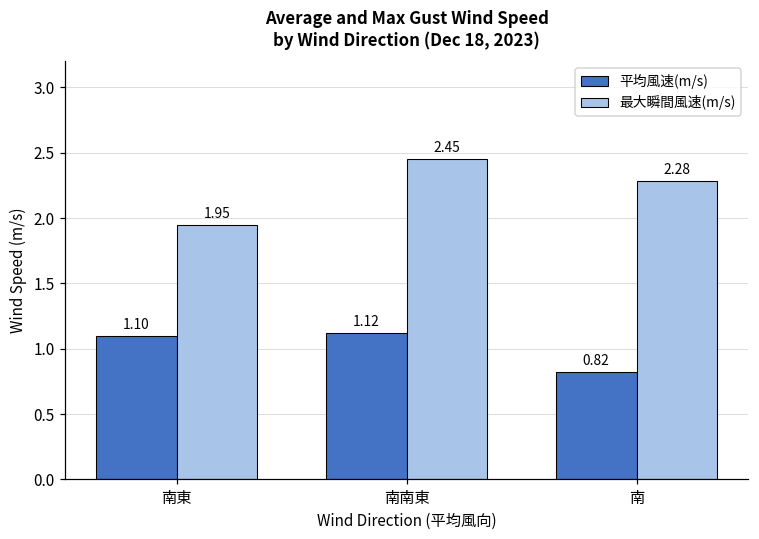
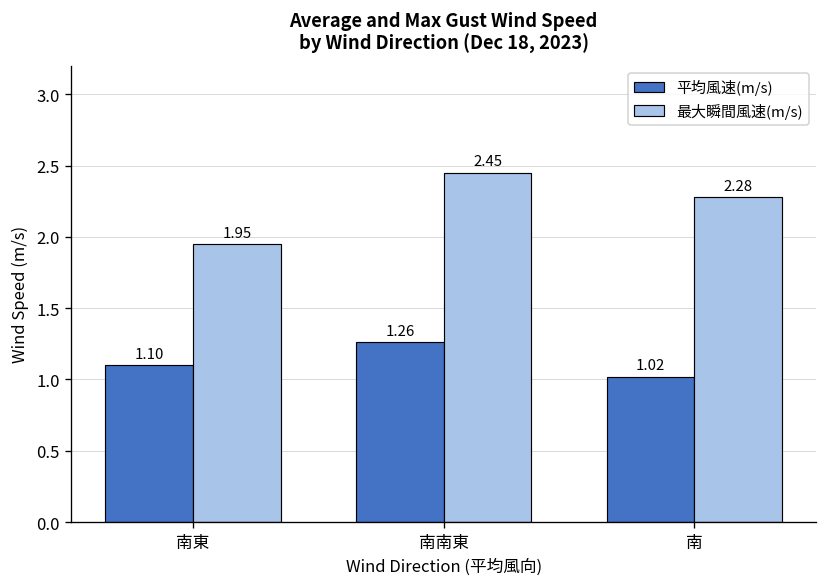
平均風速(m/s), 南南東: 1.12 -> 1.26
平均風速(m/s), 南: 0.82 -> 1.02
